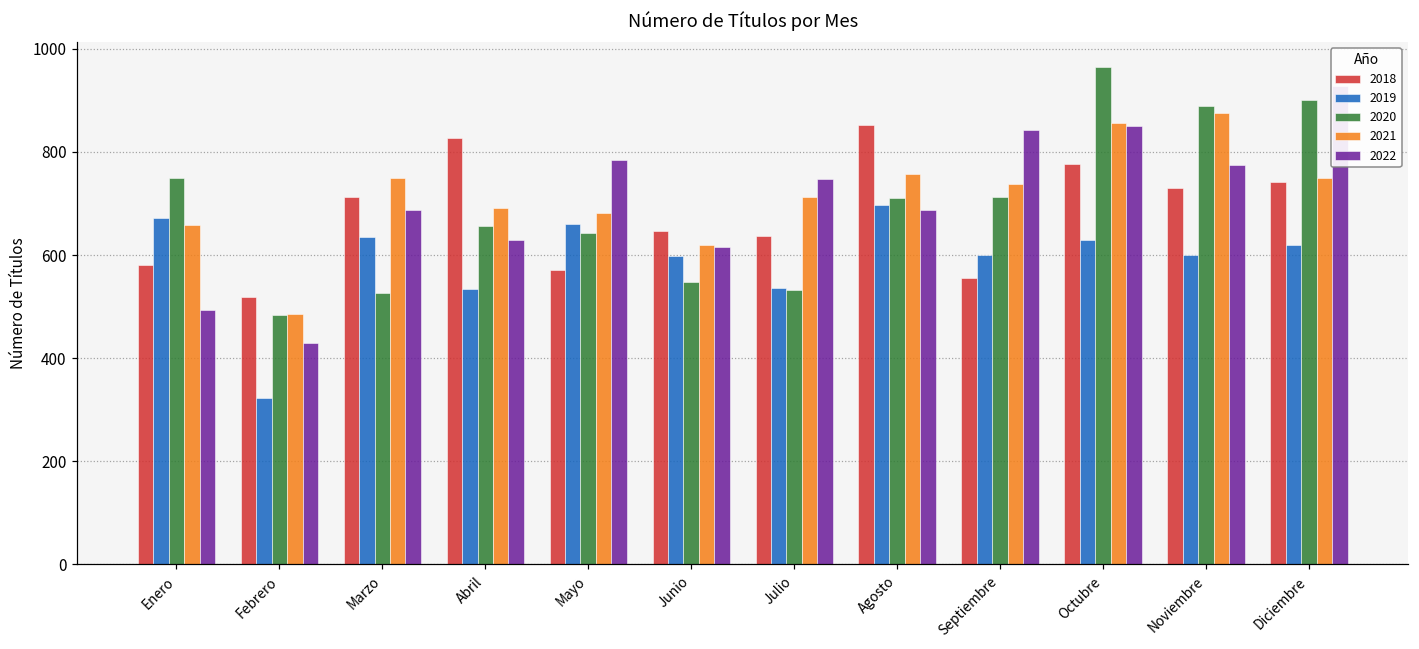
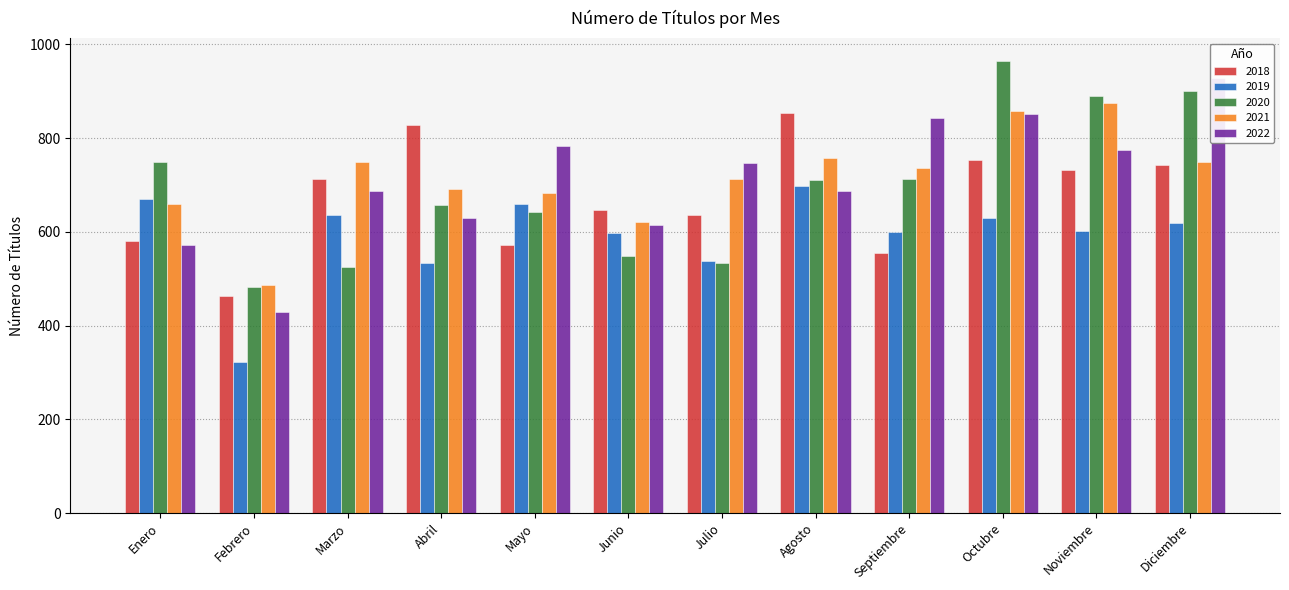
2022, Enero: 490 -> 570
2018, Febrero: 520 -> 460
2018, Octubre: 780 -> 750
